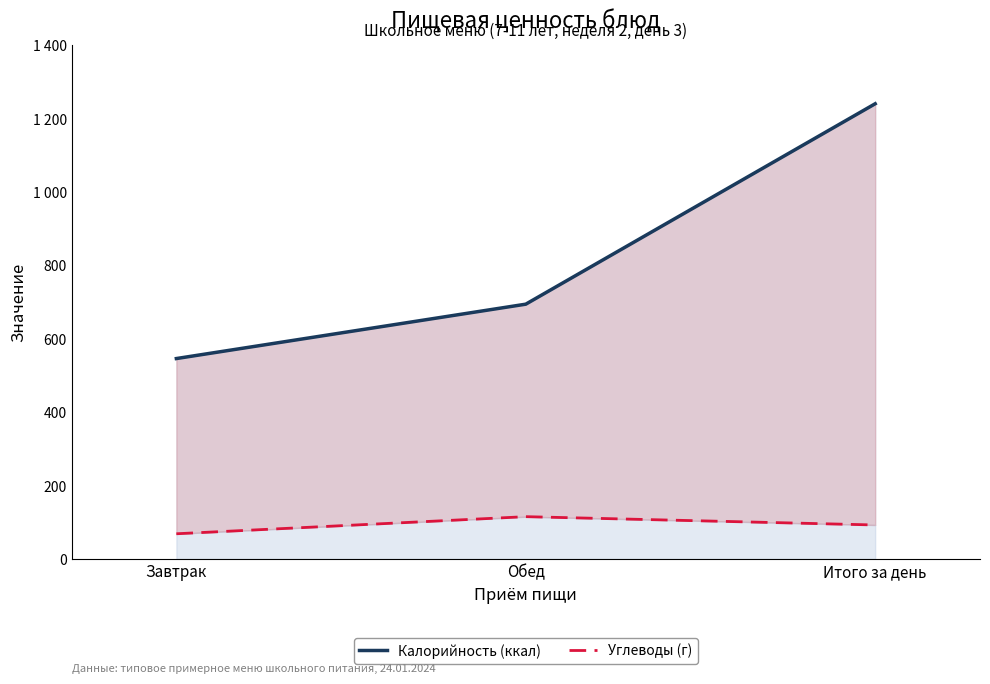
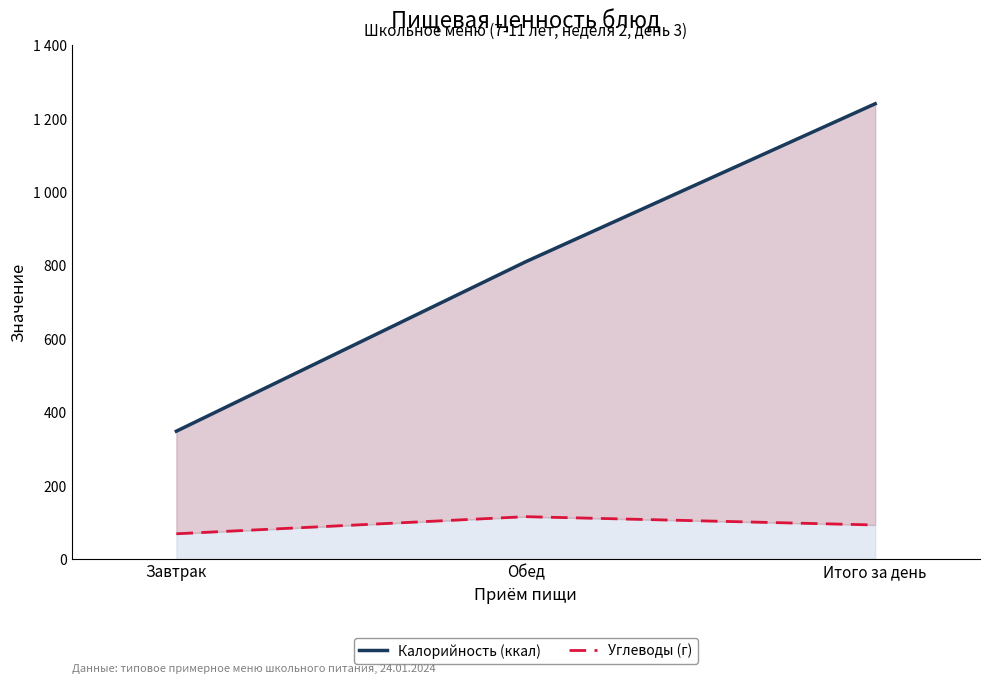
Калорийность (ккал), Завтрак: 550 -> 350
Калорийность (ккал), Обед: 690 -> 810
